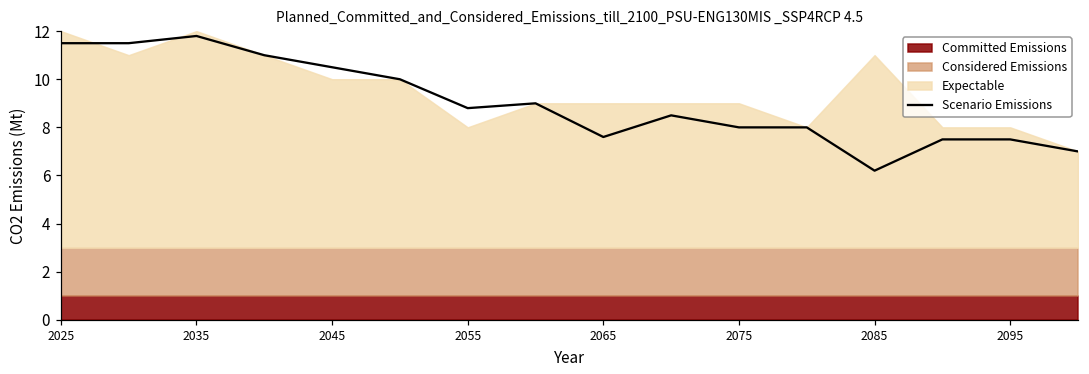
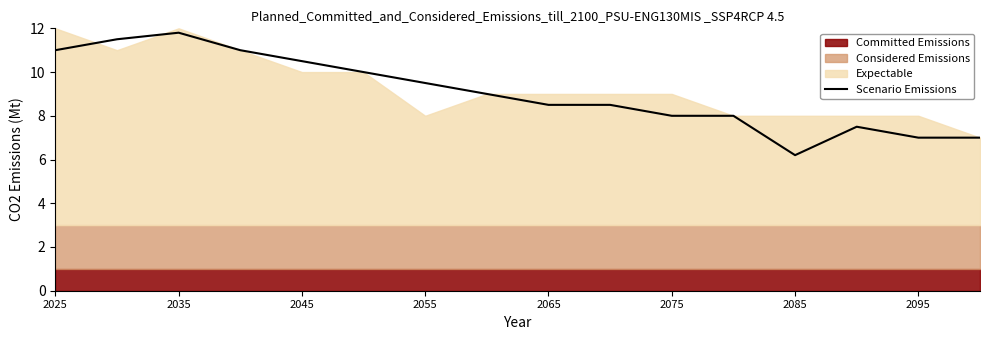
Scenario Emissions, 2025: 11.5 -> 11.0
Scenario Emissions, 2055: 8.8 -> 9.5
Scenario Emissions, 2065: 7.6 -> 8.5
Expectable, 2085: 8 -> 5
Scenario Emissions, 2095: 7.5 -> 7.0
